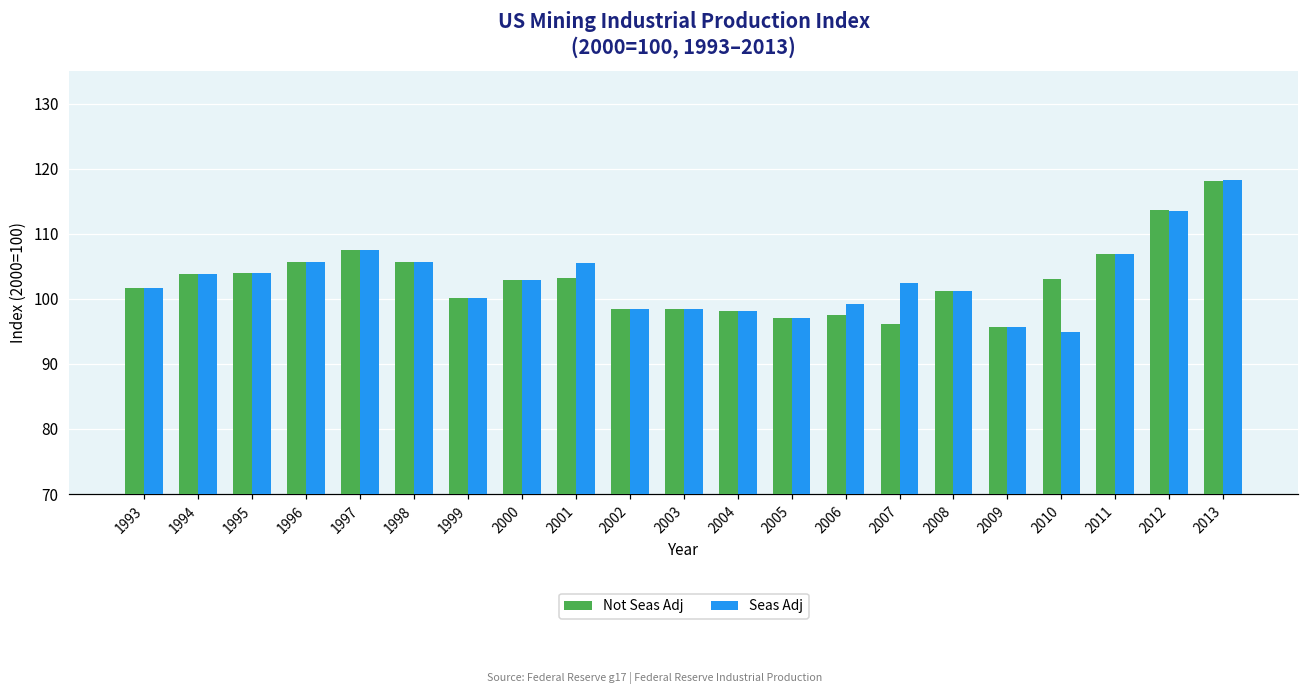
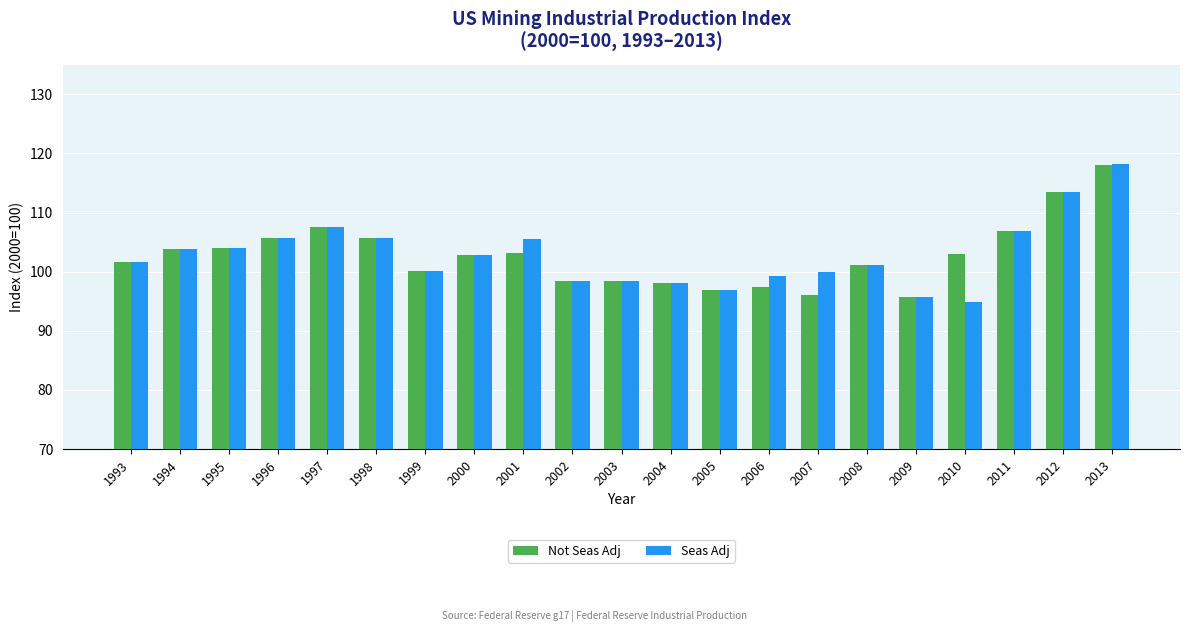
Seas Adj, 2007: 102 -> 100
